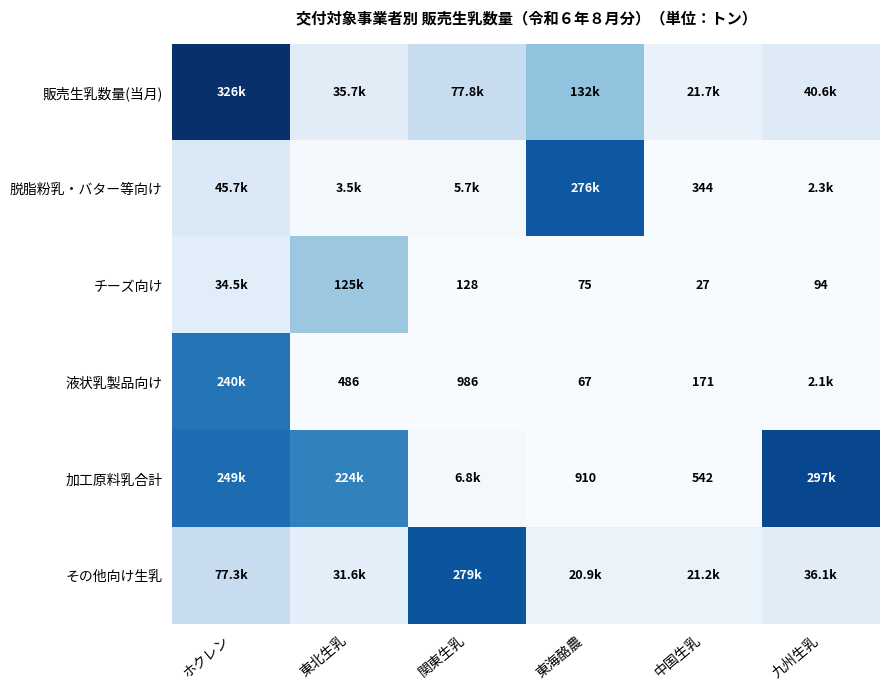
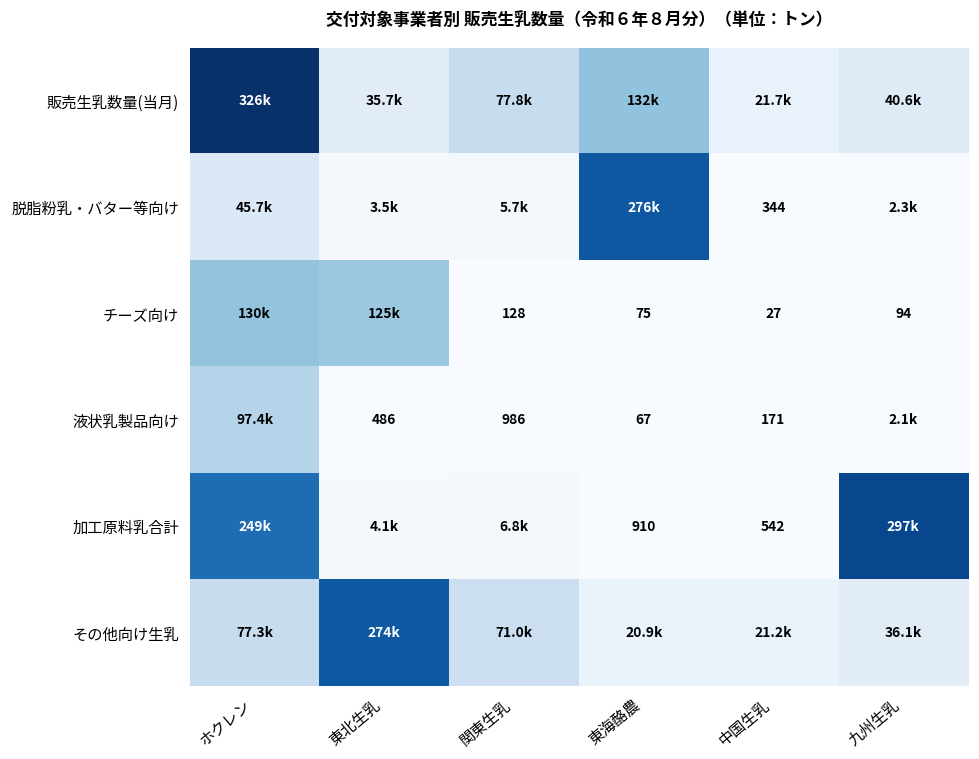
チーズ向け, ホクレン: 34.5k -> 130k
液状乳製品向け, ホクレン: 240k -> 97.4k
加工原料乳合計, 東北生乳: 224k -> 4.1k
その他向け生乳, 東北生乳: 31.6k -> 274k
その他向け生乳, 関東生乳: 279k -> 71.0k
